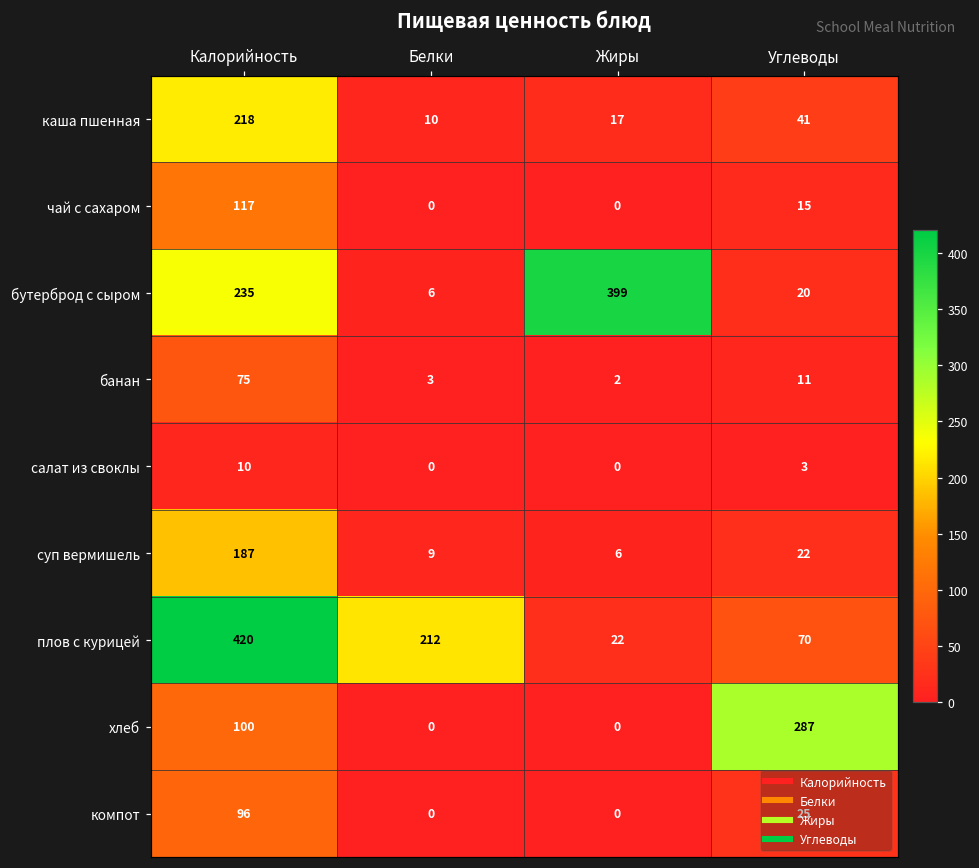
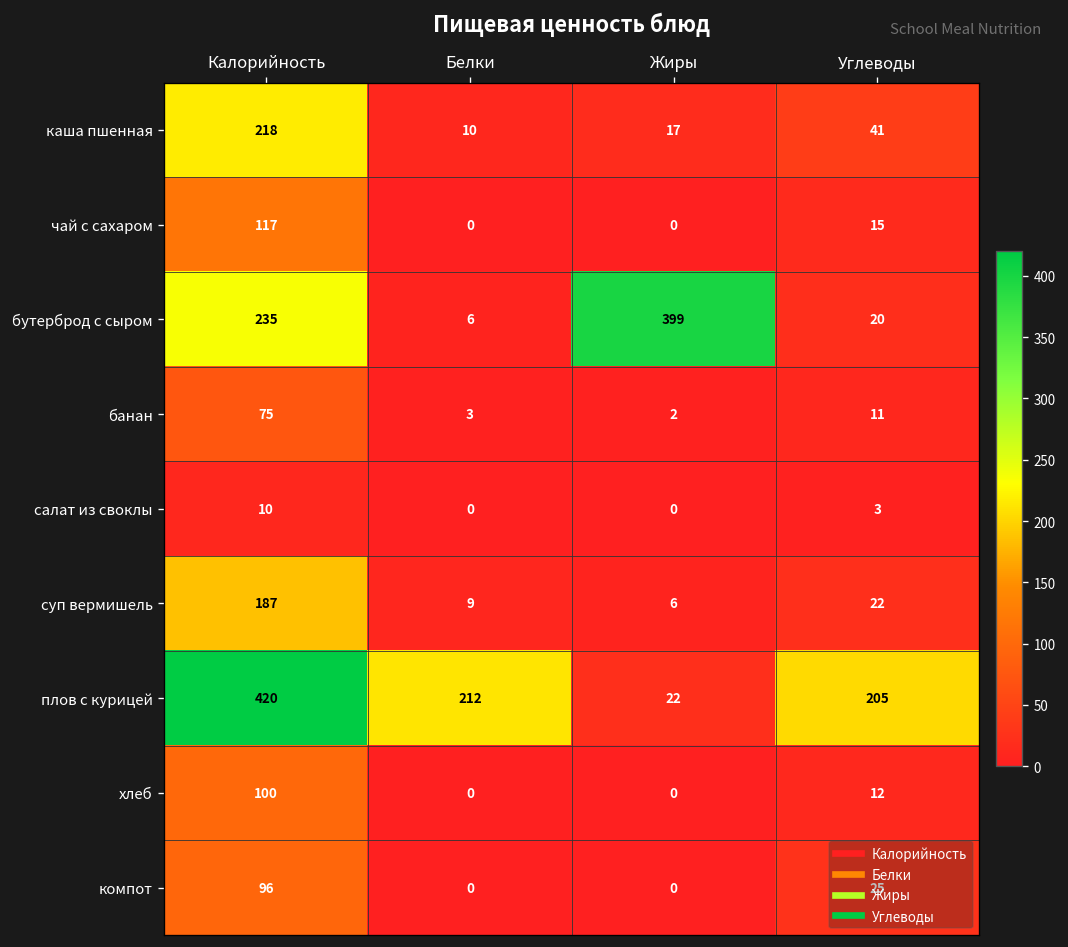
плов с курицей, Углеводы: 70 -> 205
хлеб, Углеводы: 287 -> 12
